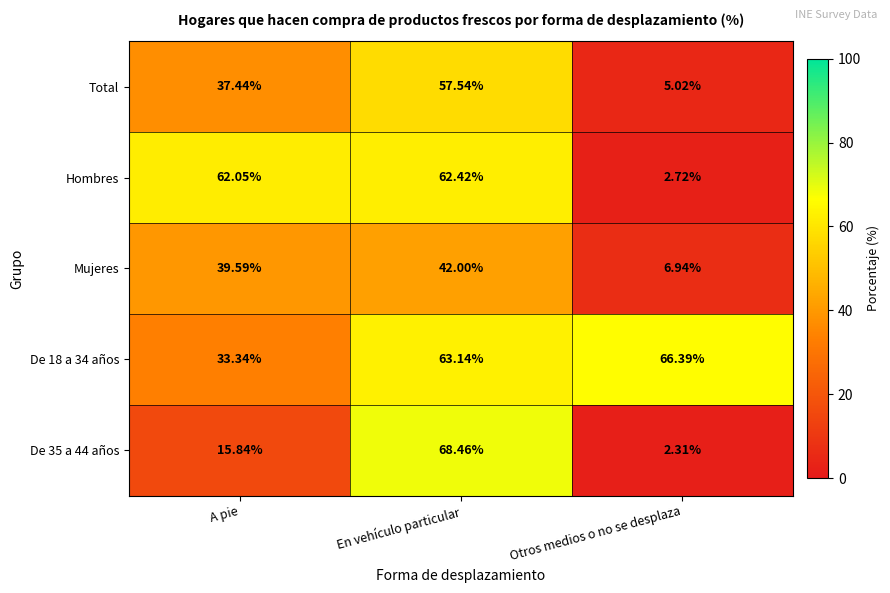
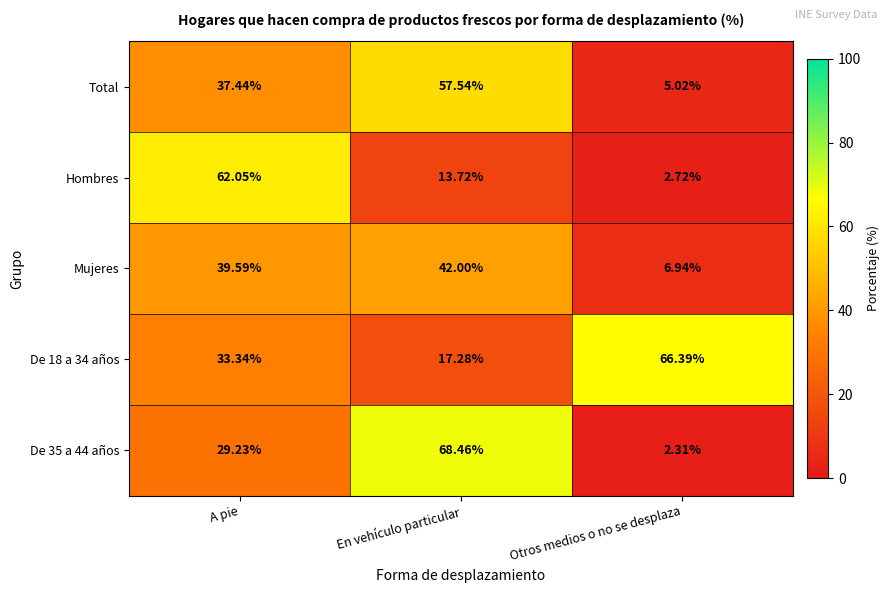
Hombres, En vehículo particular: 62.42% -> 13.72%
De 18 a 34 años, En vehículo particular: 63.14% -> 17.28%
De 35 a 44 años, A pie: 15.84% -> 29.23%
